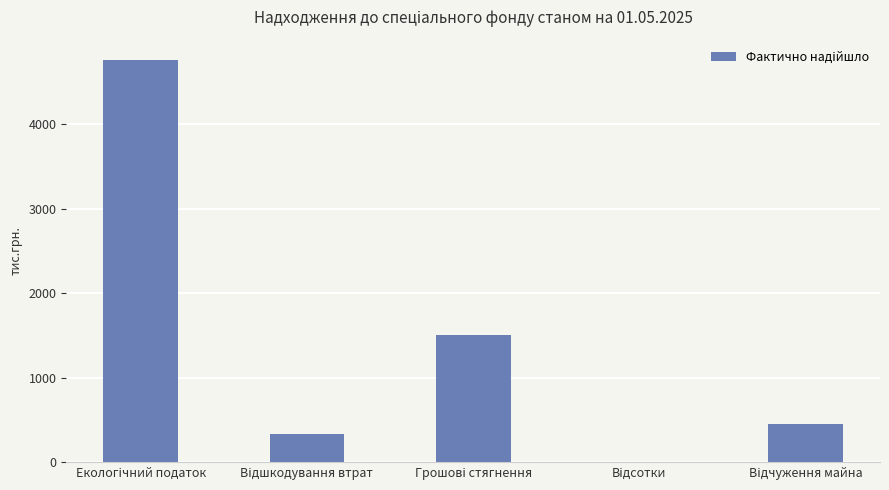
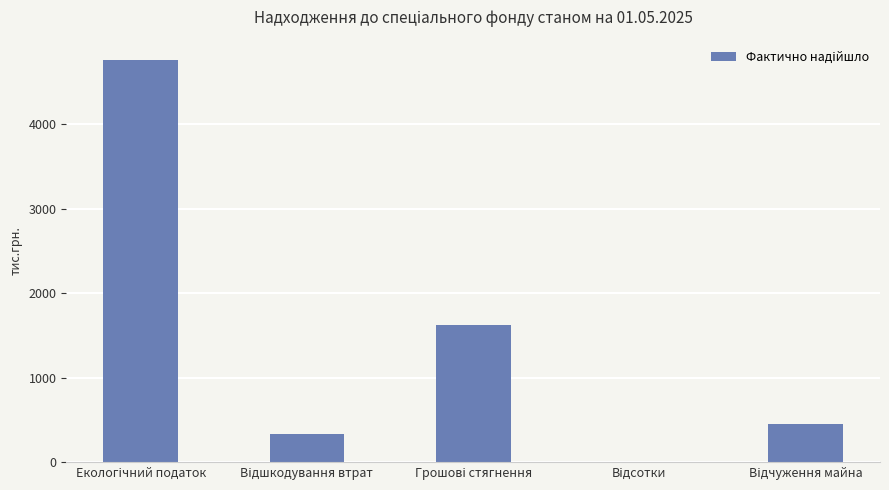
Грошові стягнення: 1500 -> 1600
